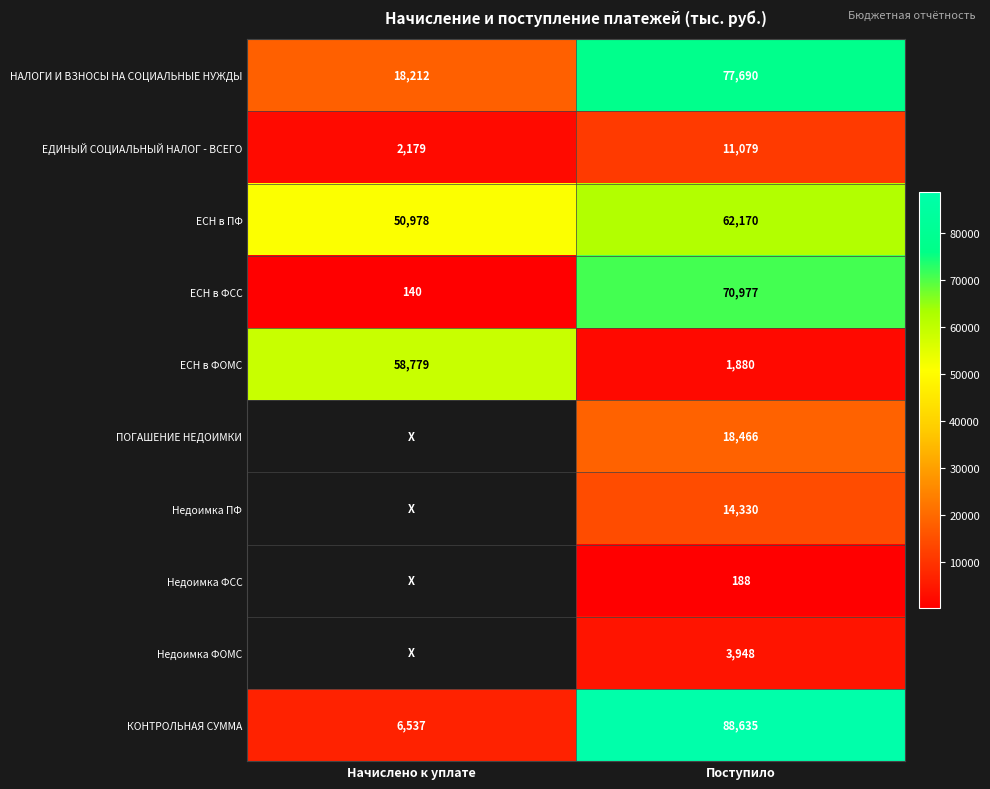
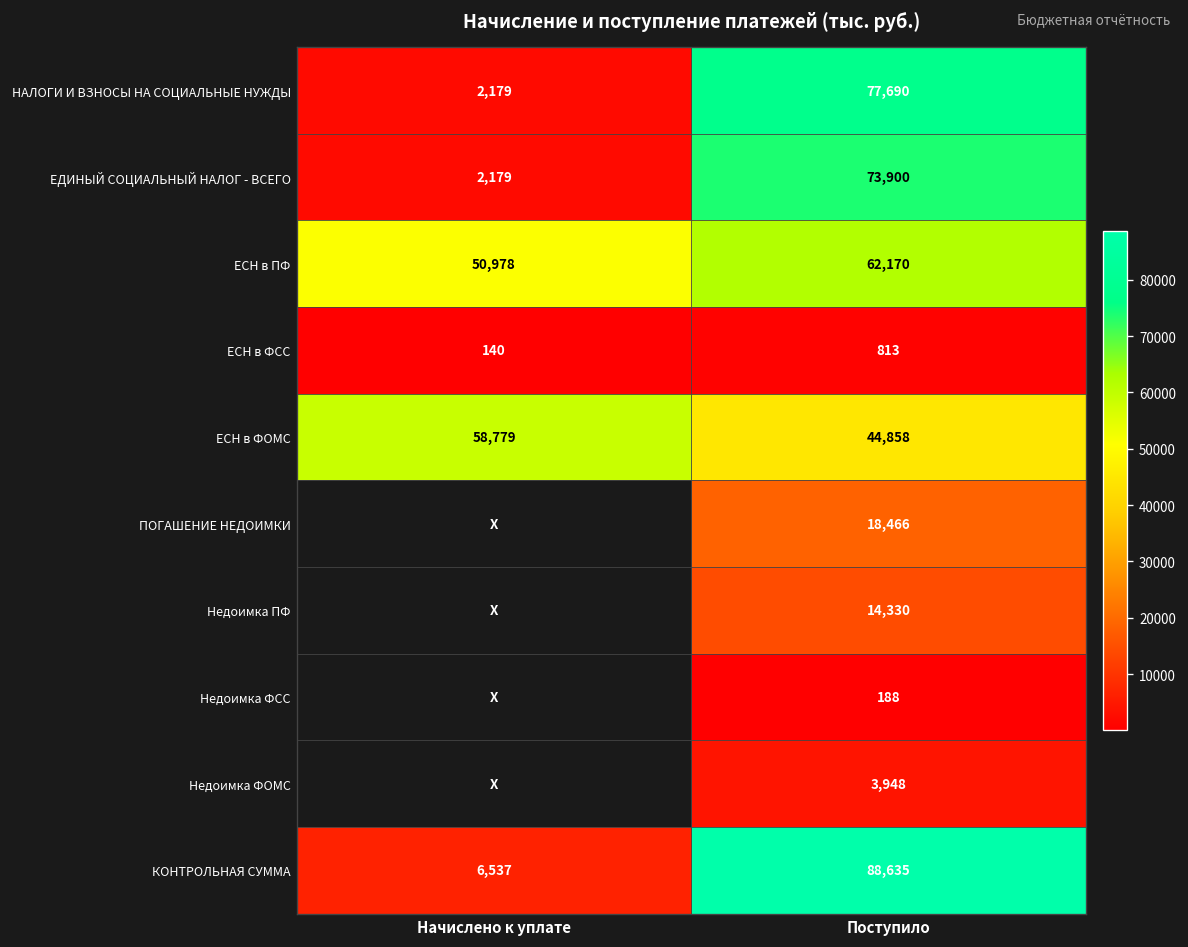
НАЛОГИ И ВЗНОСЫ НА СОЦИАЛЬНЫЕ НУЖДЫ, Начислено к уплате: 18,212 -> 2,179
ЕДИНЫЙ СОЦИАЛЬНЫЙ НАЛОГ - ВСЕГО, Поступило: 11,079 -> 73,900
ЕСН в ФСС, Поступило: 70,977 -> 813
ЕСН в ФОМС, Поступило: 1,880 -> 44,858
